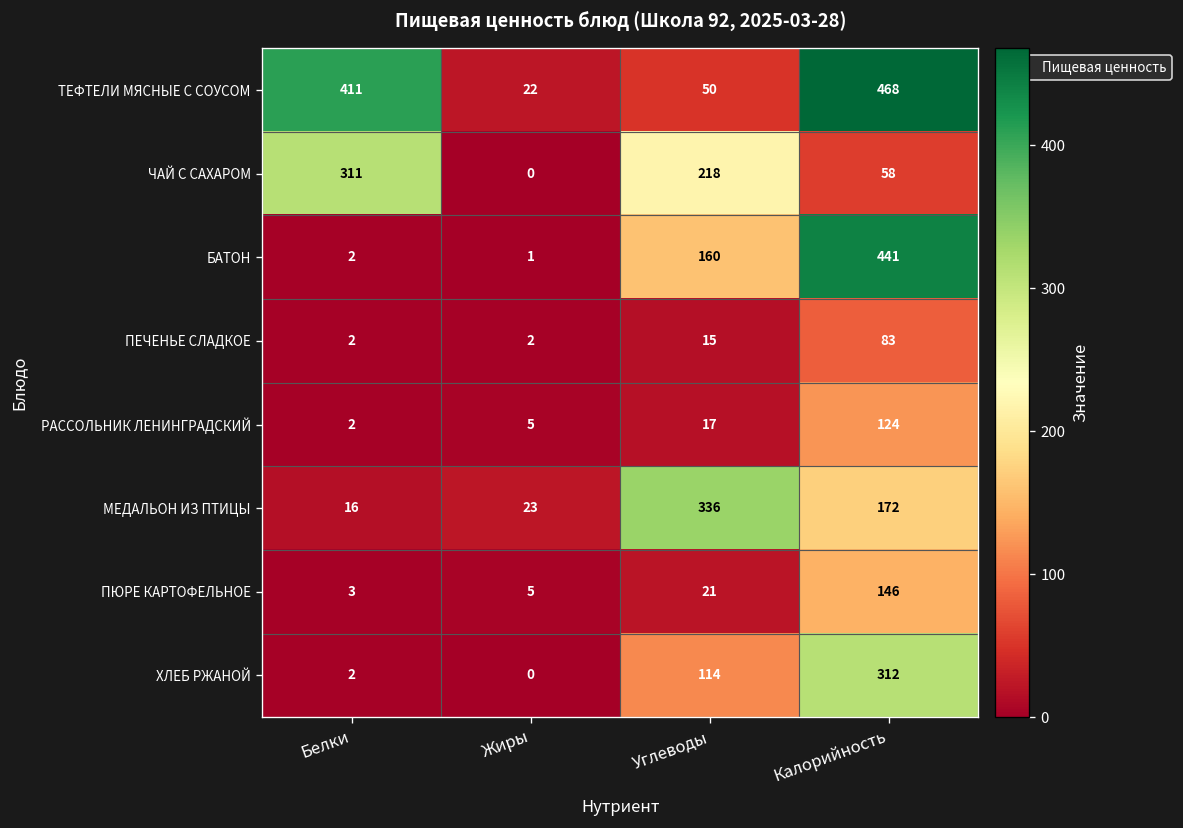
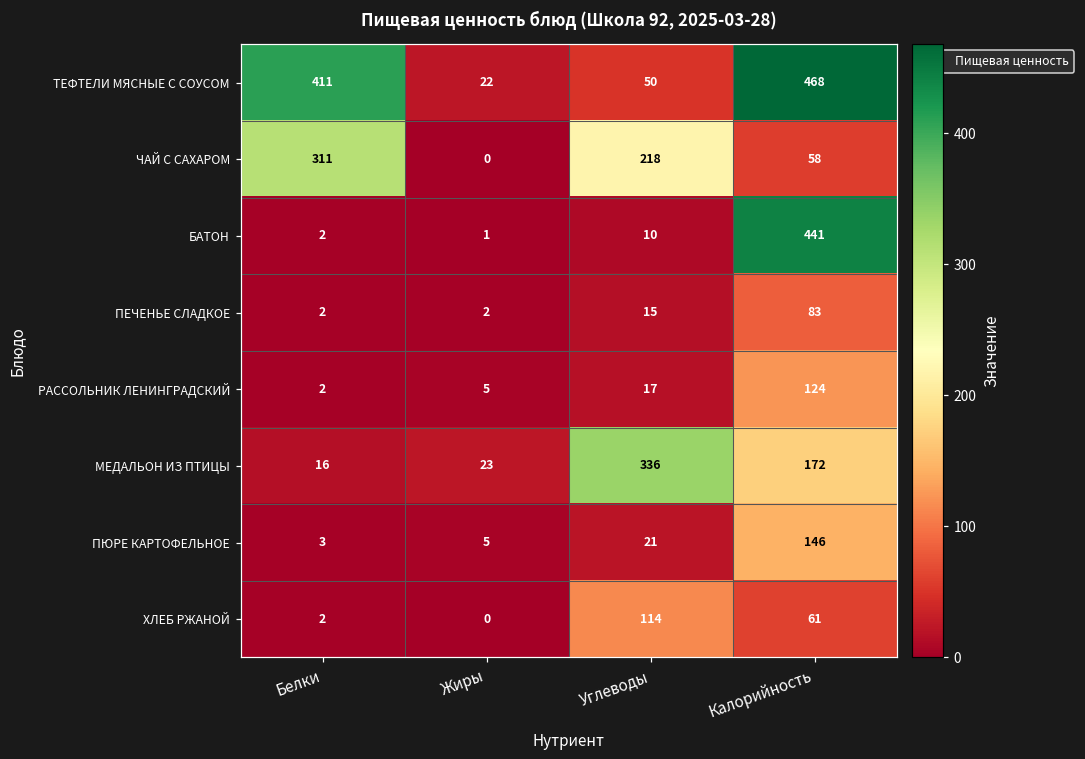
БАТОН, Углеводы: 160 -> 10
ХЛЕБ РЖАНОЙ, Калорийность: 312 -> 61
